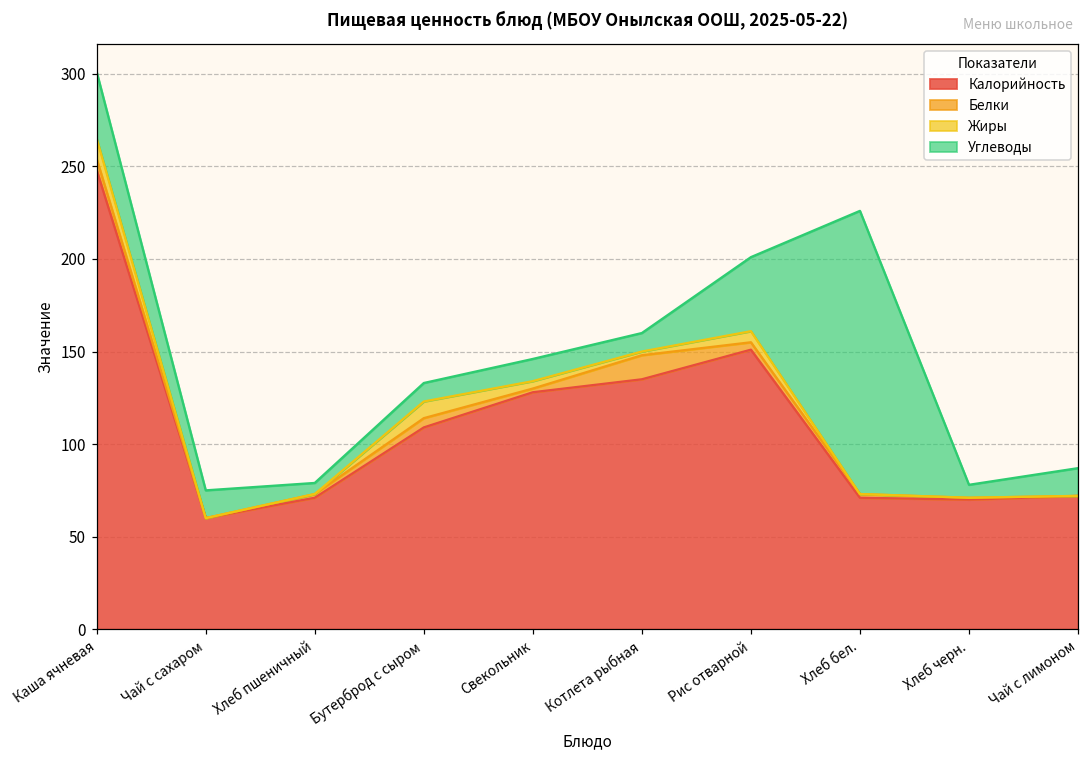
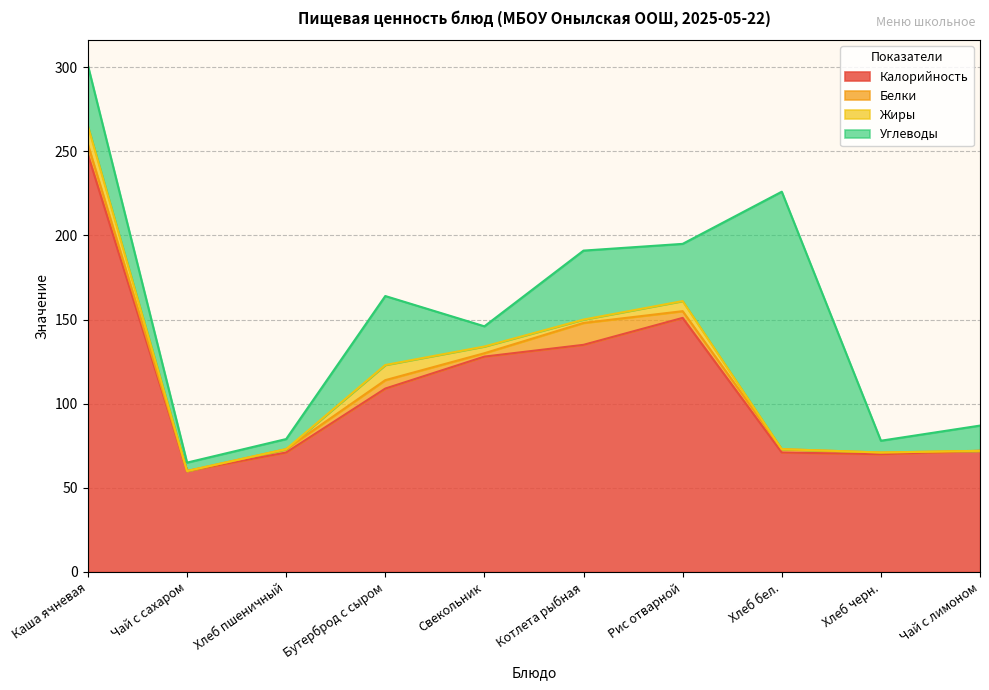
Углеводы, Чай с сахаром: 15 -> 5
Углеводы, Бутерброд с сыром: 10 -> 41
Углеводы, Котлета рыбная: 10 -> 41
Углеводы, Рис отварной: 40 -> 34
